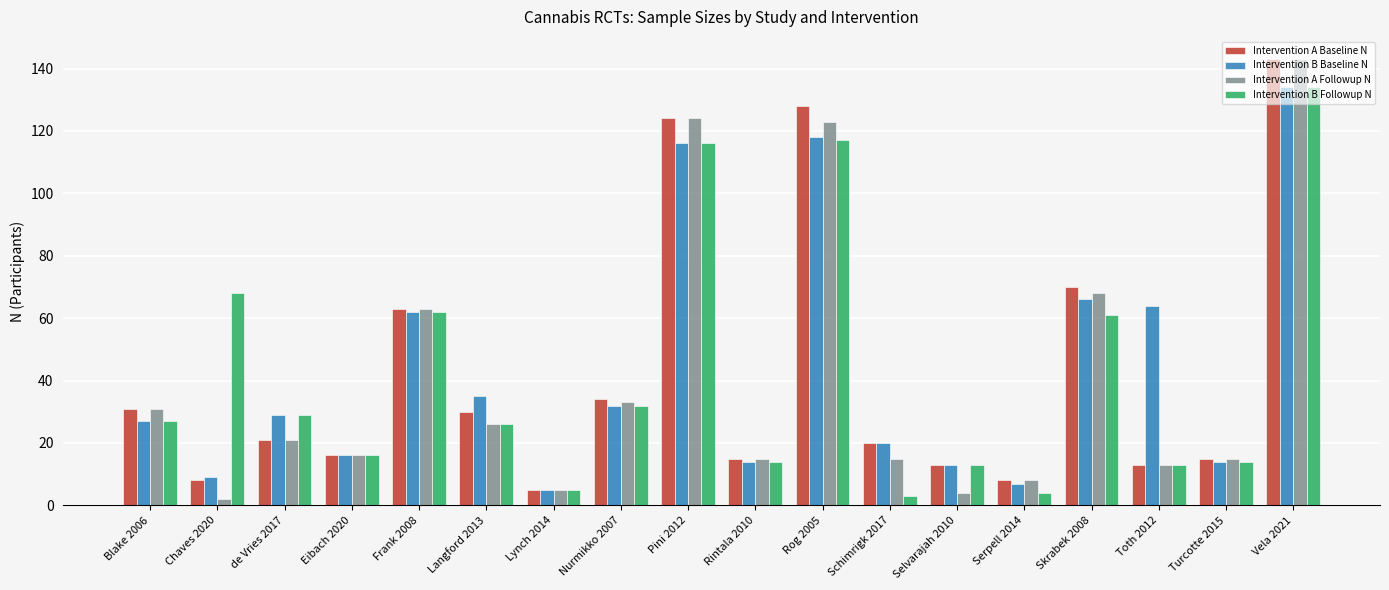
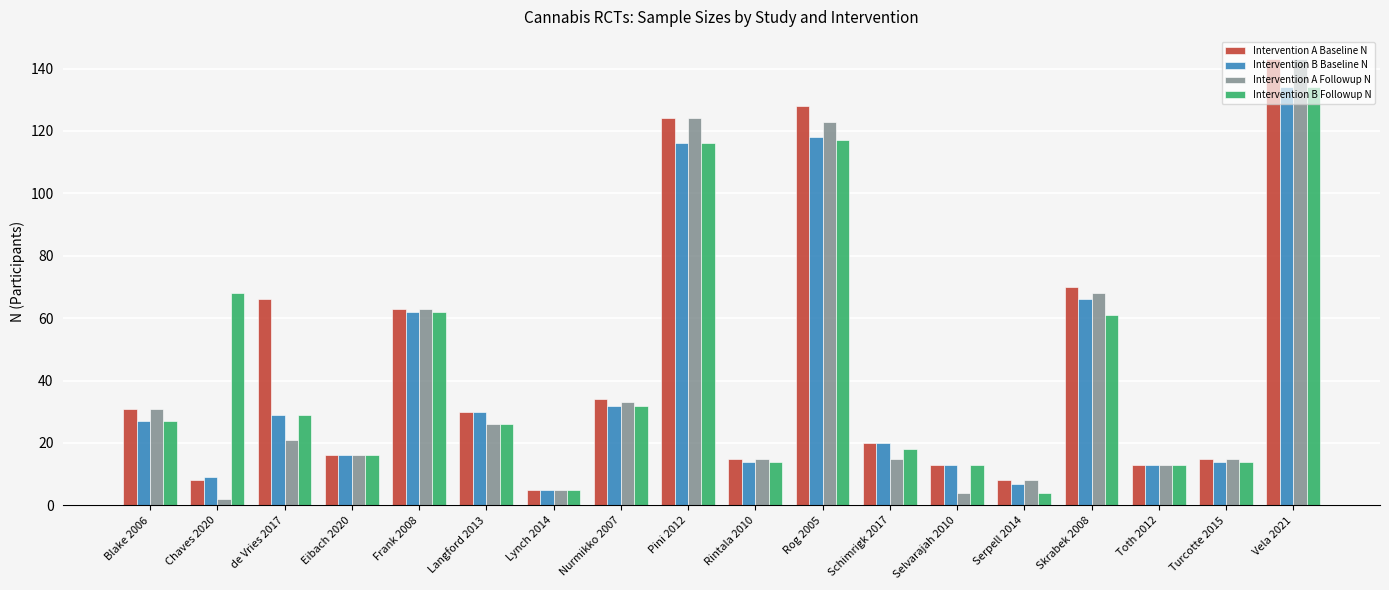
Intervention A Baseline N, de Vries 2017: 21 -> 66
Intervention B Baseline N, Langford 2013: 35 -> 30
Intervention B Followup N, Schimrigk 2017: 3 -> 18
Intervention B Baseline N, Toth 2012: 64 -> 13
